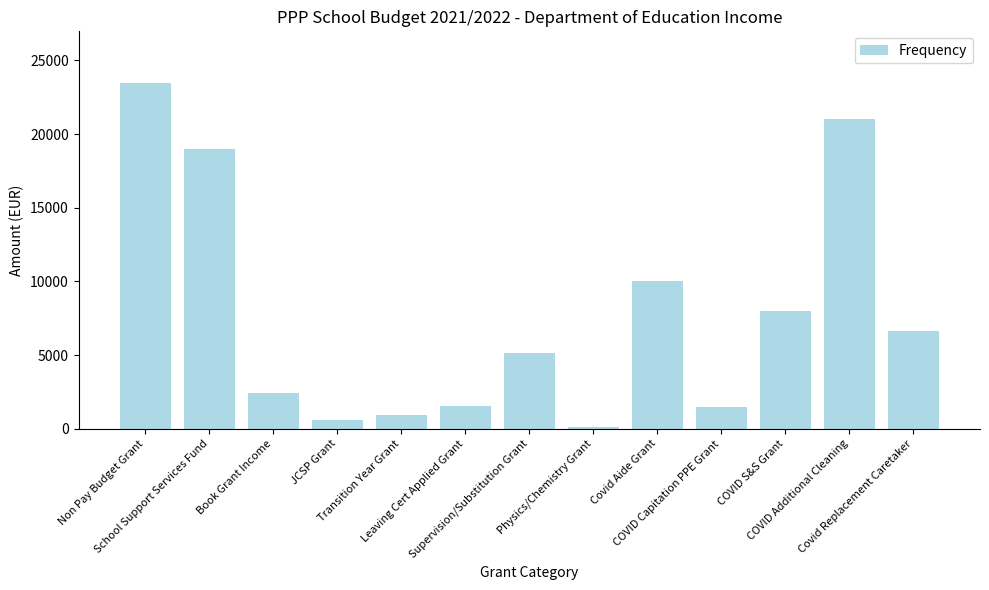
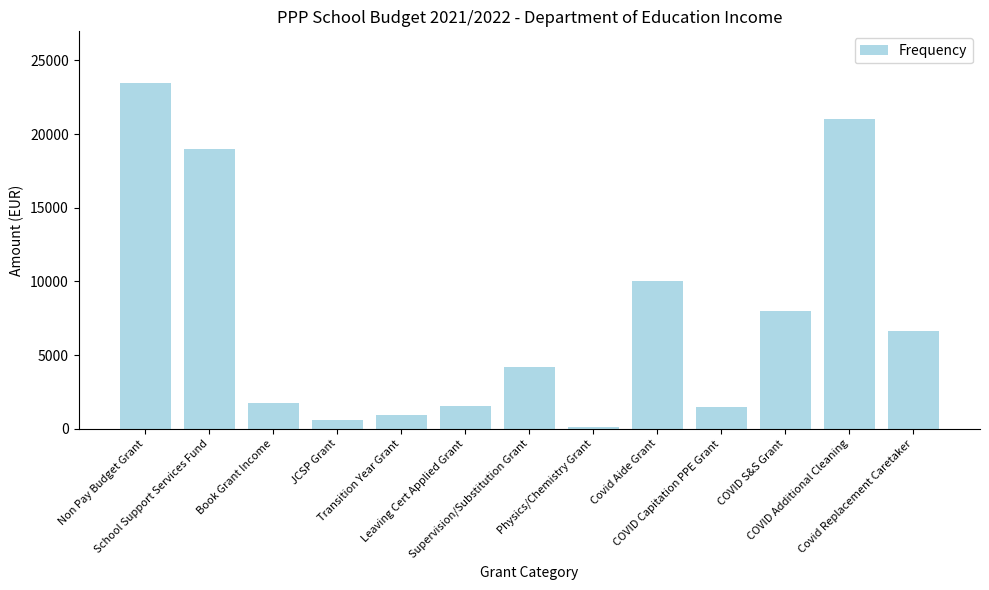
Book Grant Income: 2400 -> 1700
Supervision/Substitution Grant: 5100 -> 4200
